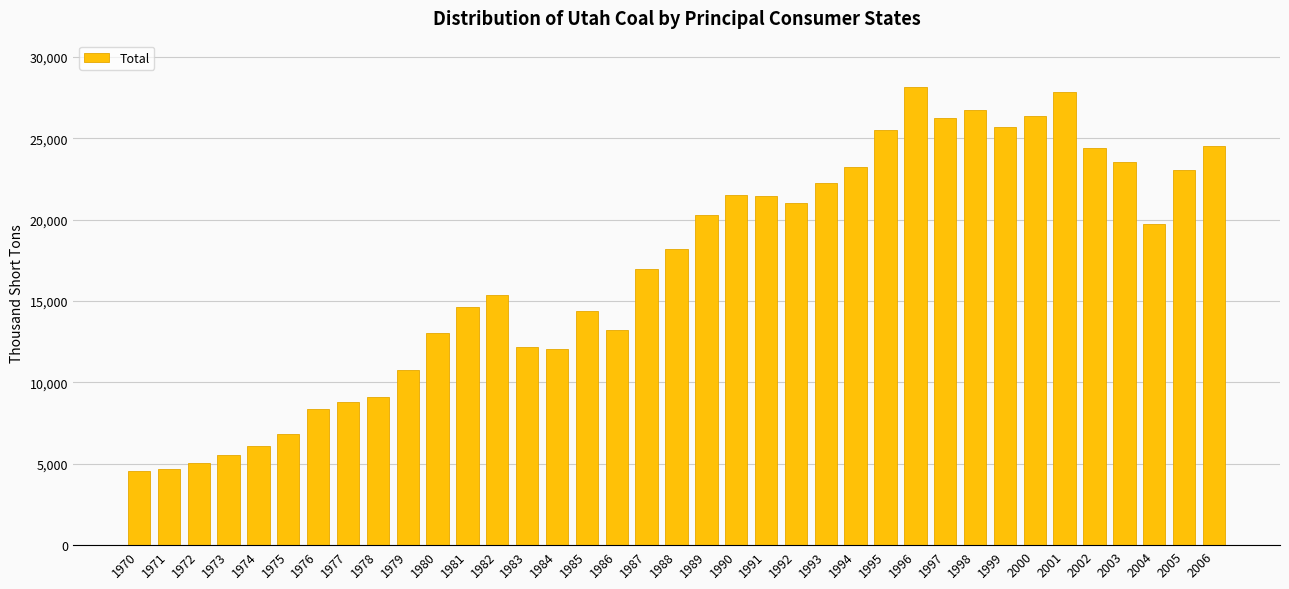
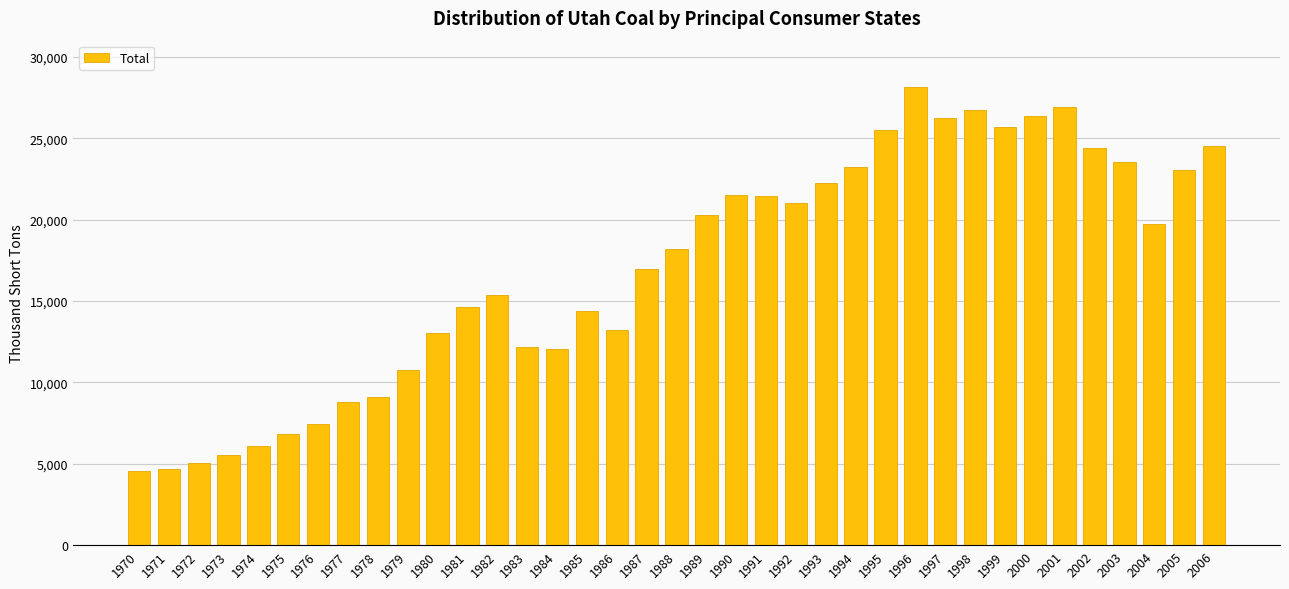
1976: 8,300 -> 7,400
2001: 27,800 -> 26,900
